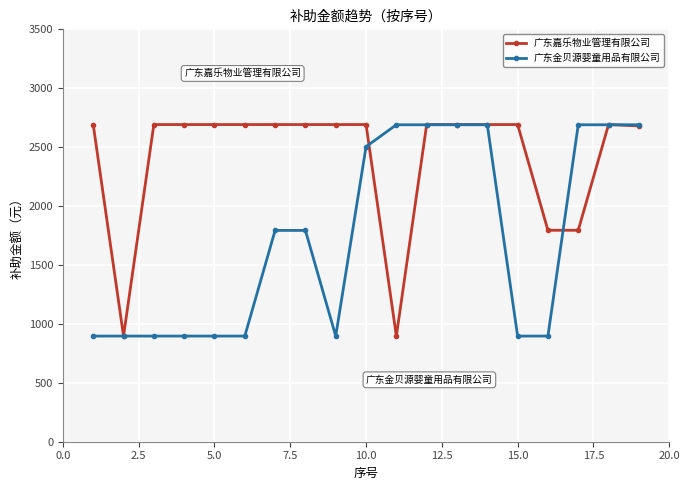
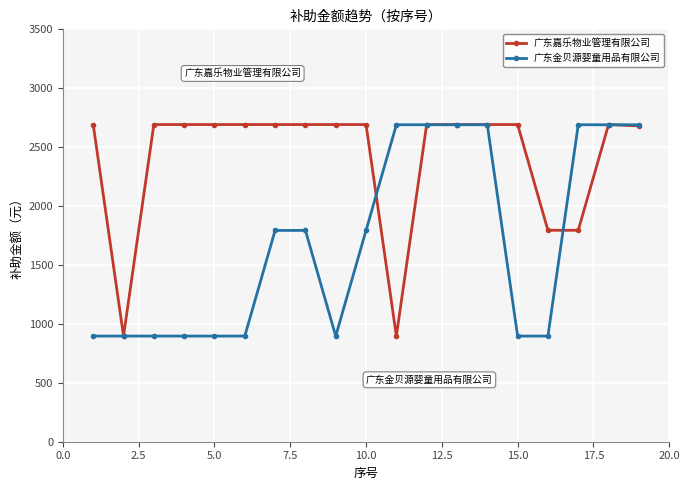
广东金贝源婴童用品有限公司, 10.0: 2500 -> 1790
